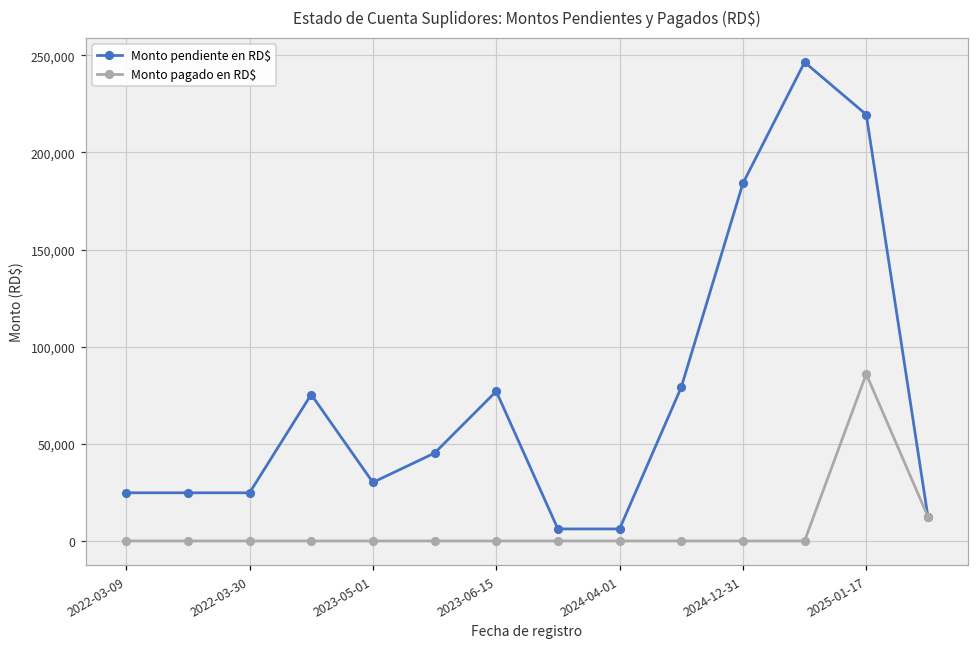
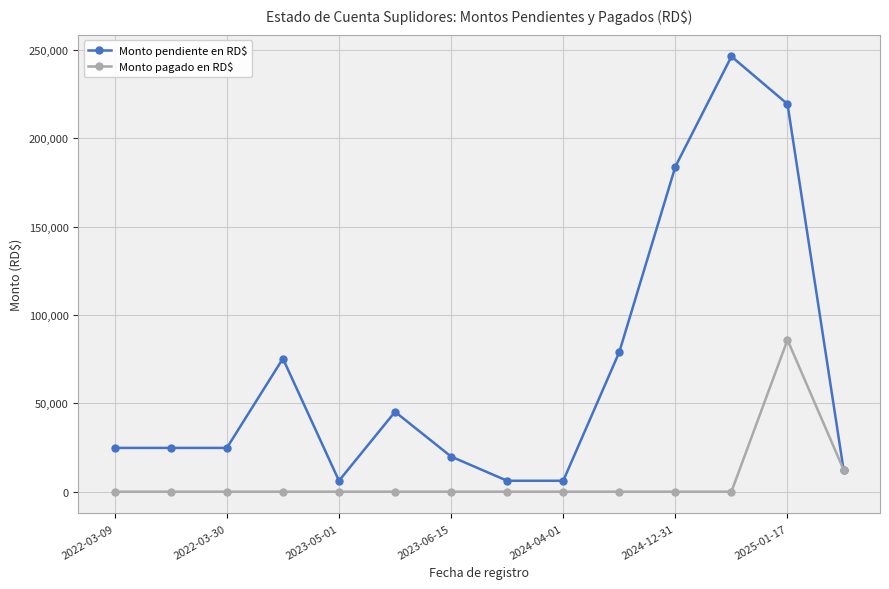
Monto pendiente en RD$, 2023-05-01: 30,000 -> 6,000
Monto pendiente en RD$, 2023-06-15: 77,000 -> 20,000
